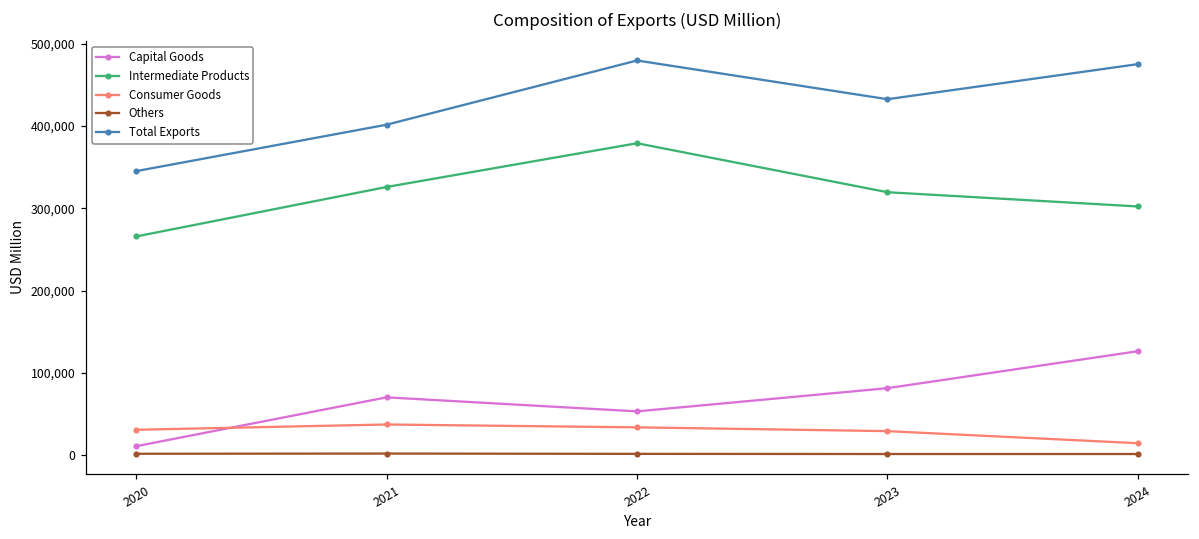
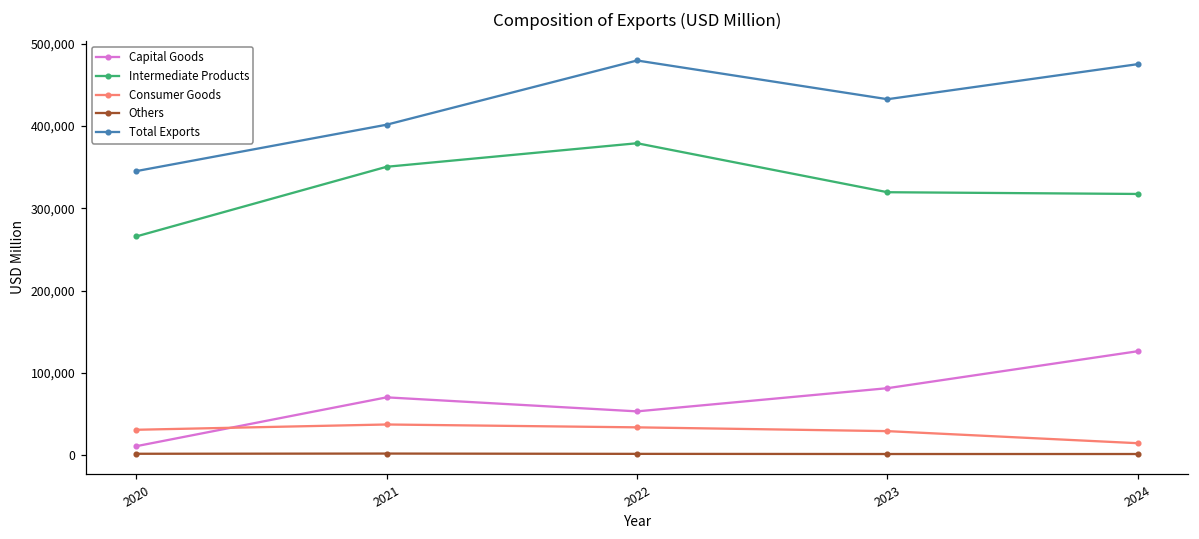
Intermediate Products, 2021: 330,000 -> 350,000
Intermediate Products, 2024: 300,000 -> 320,000
